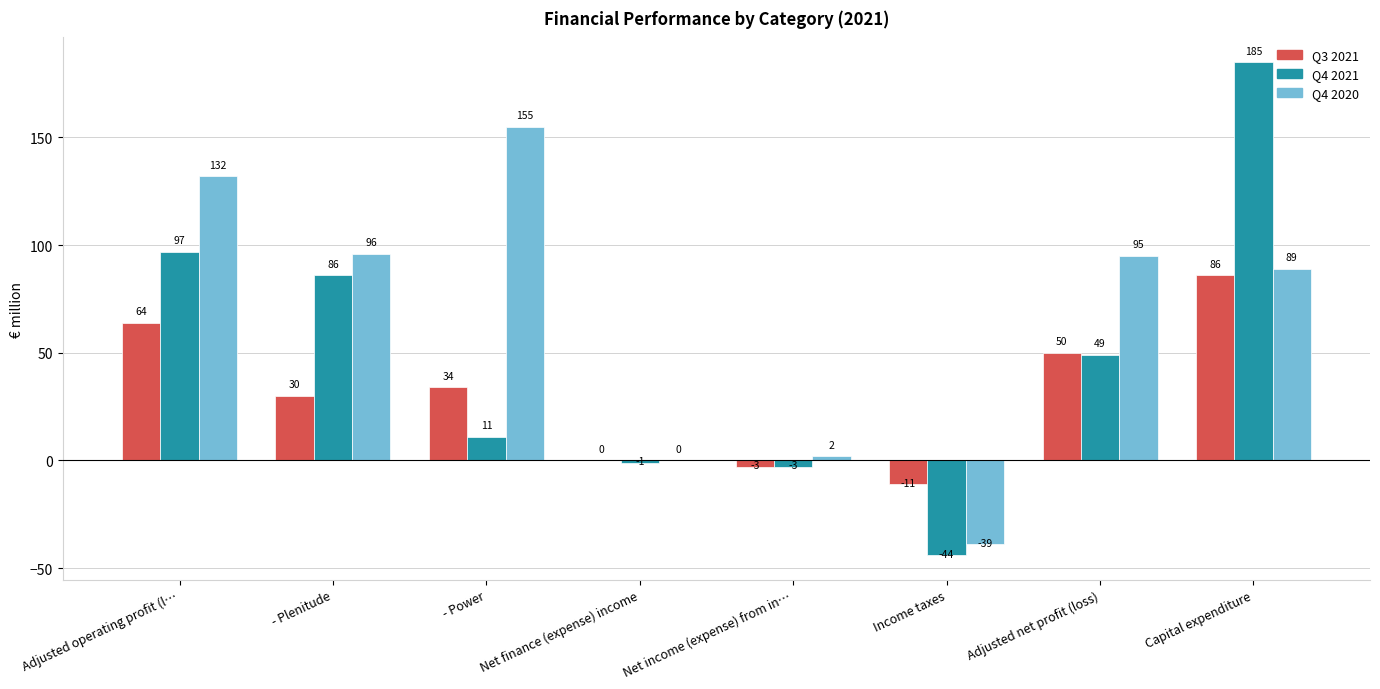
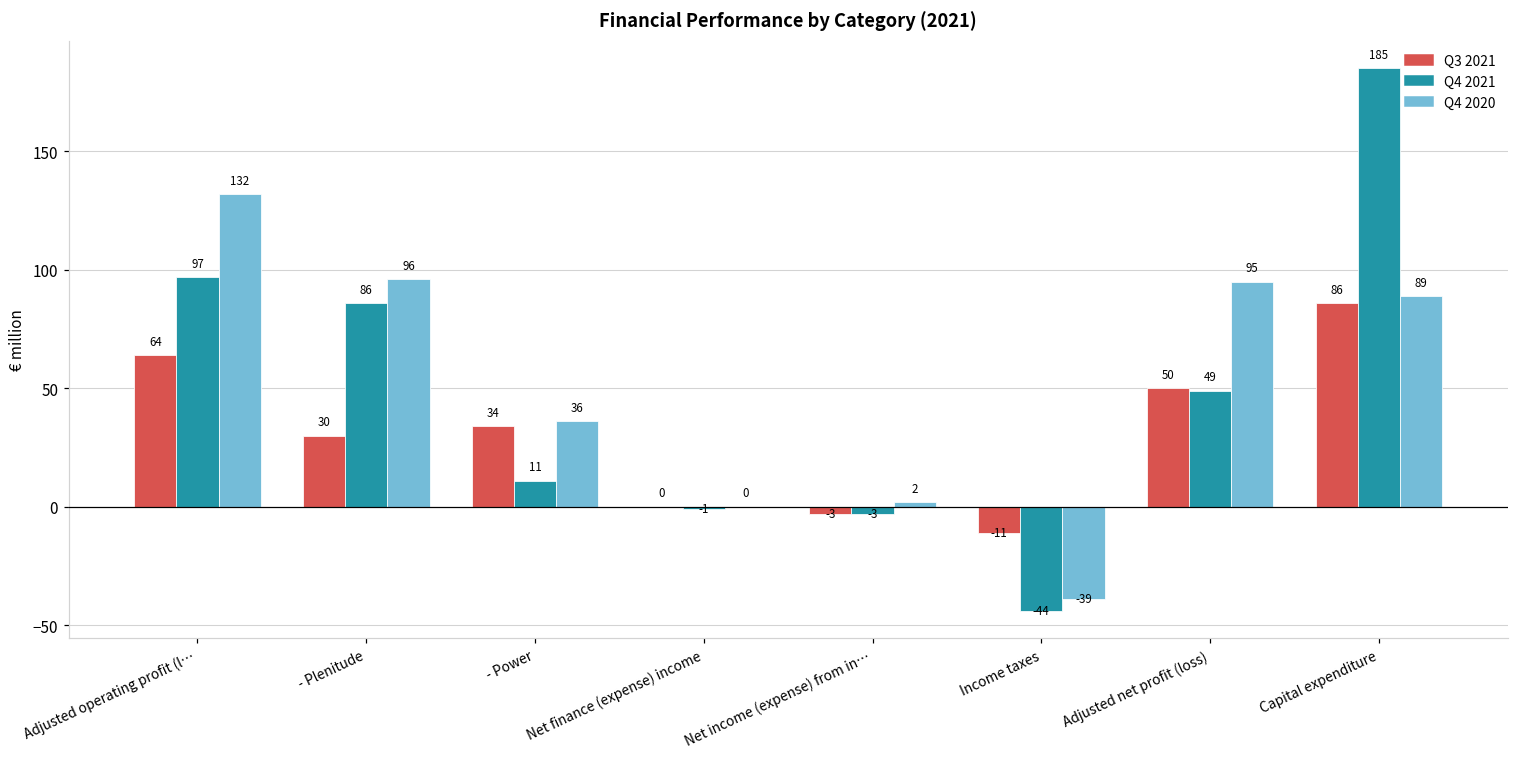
Q4 2020, - Power: 155 -> 36
